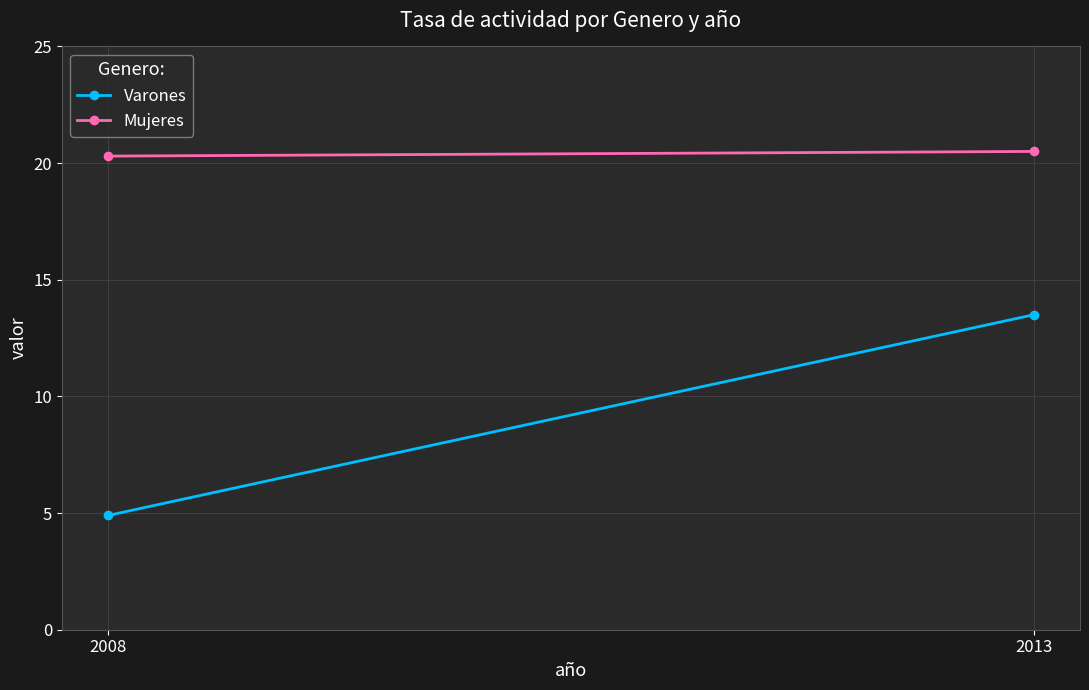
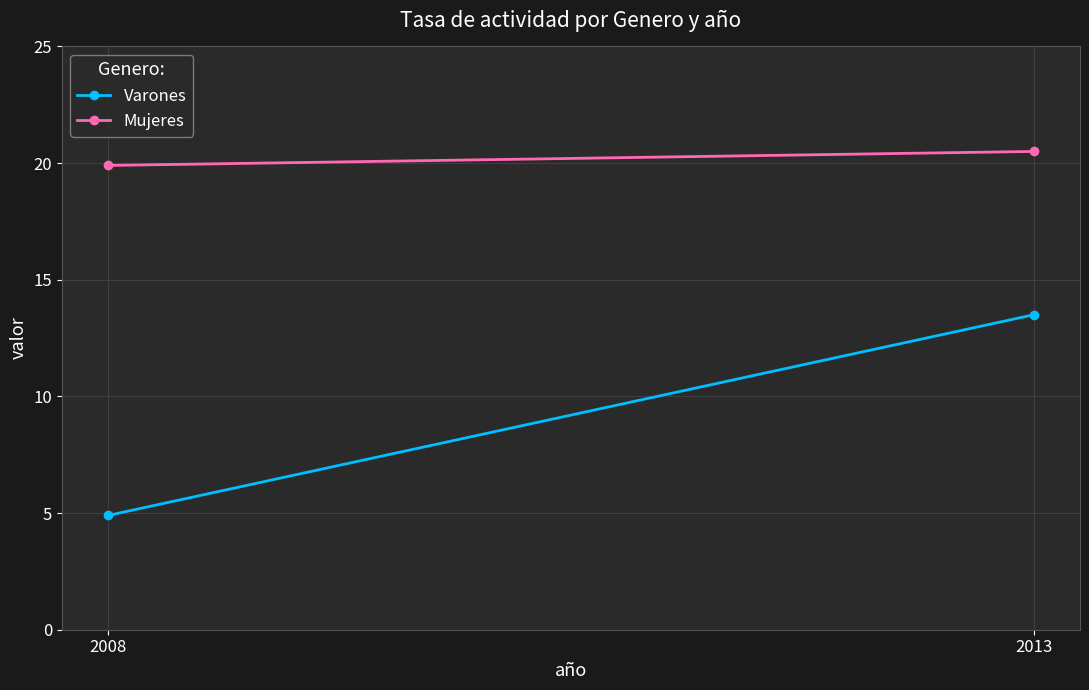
Mujeres, 2008: 20.3 -> 19.9
